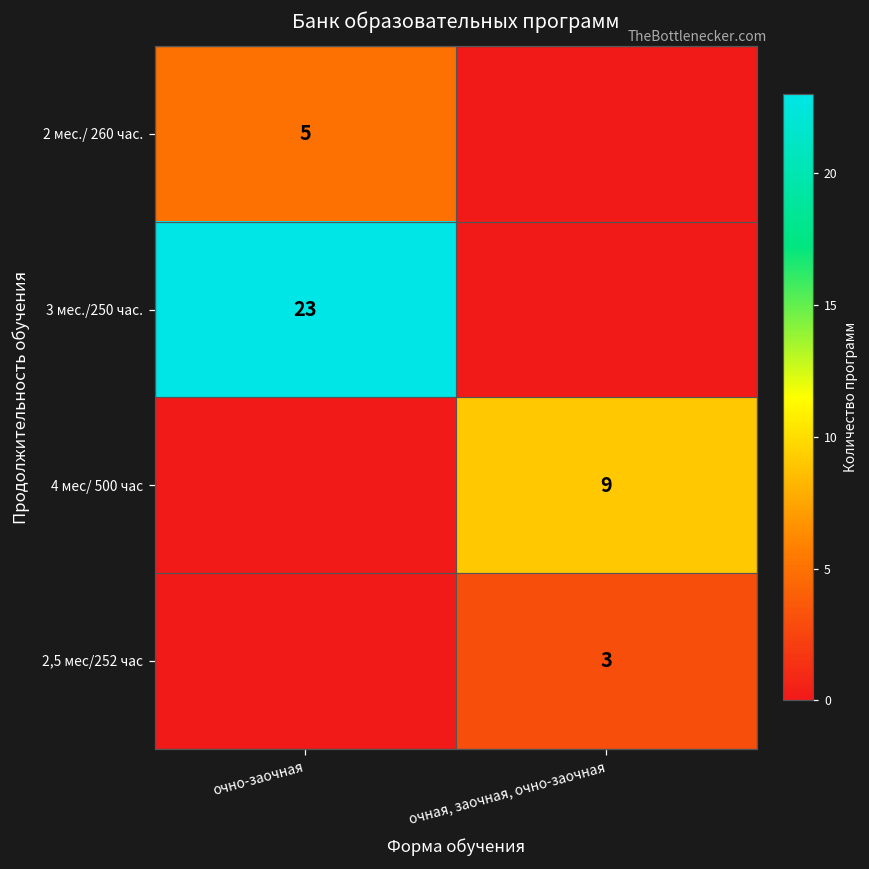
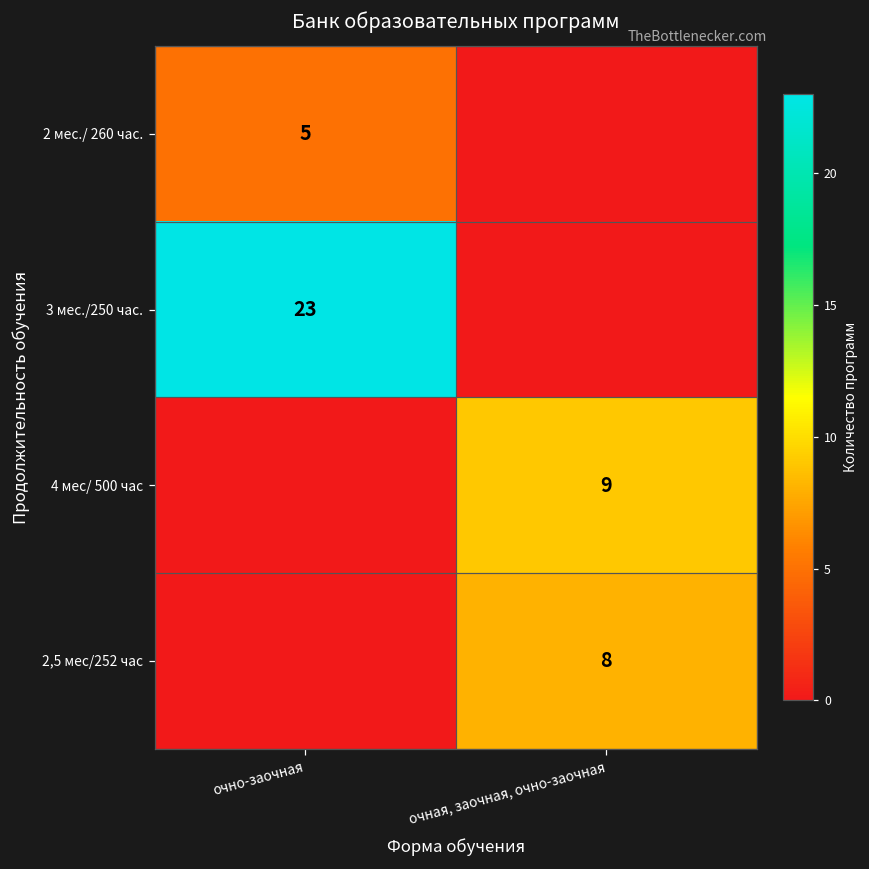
2,5 мес/252 час, очная, заочная, очно-заочная: 3 -> 8
